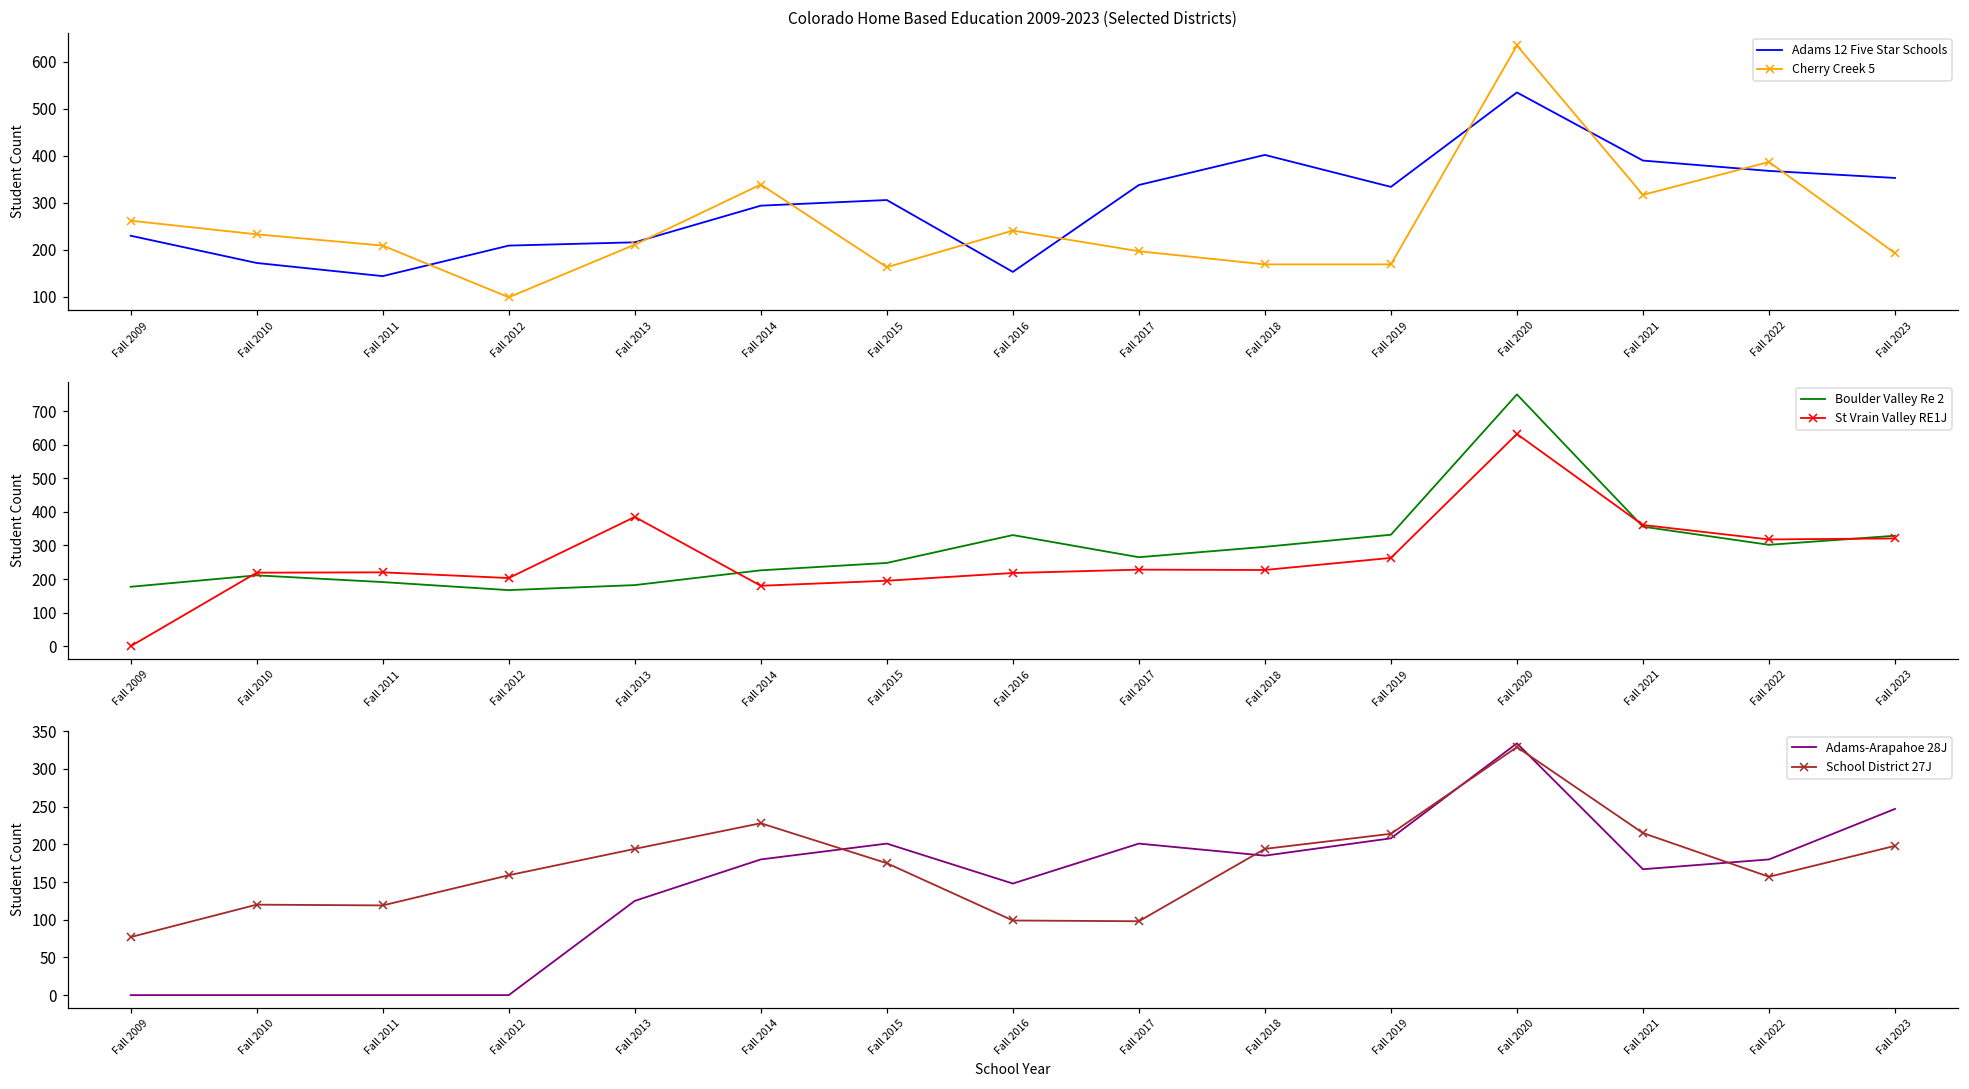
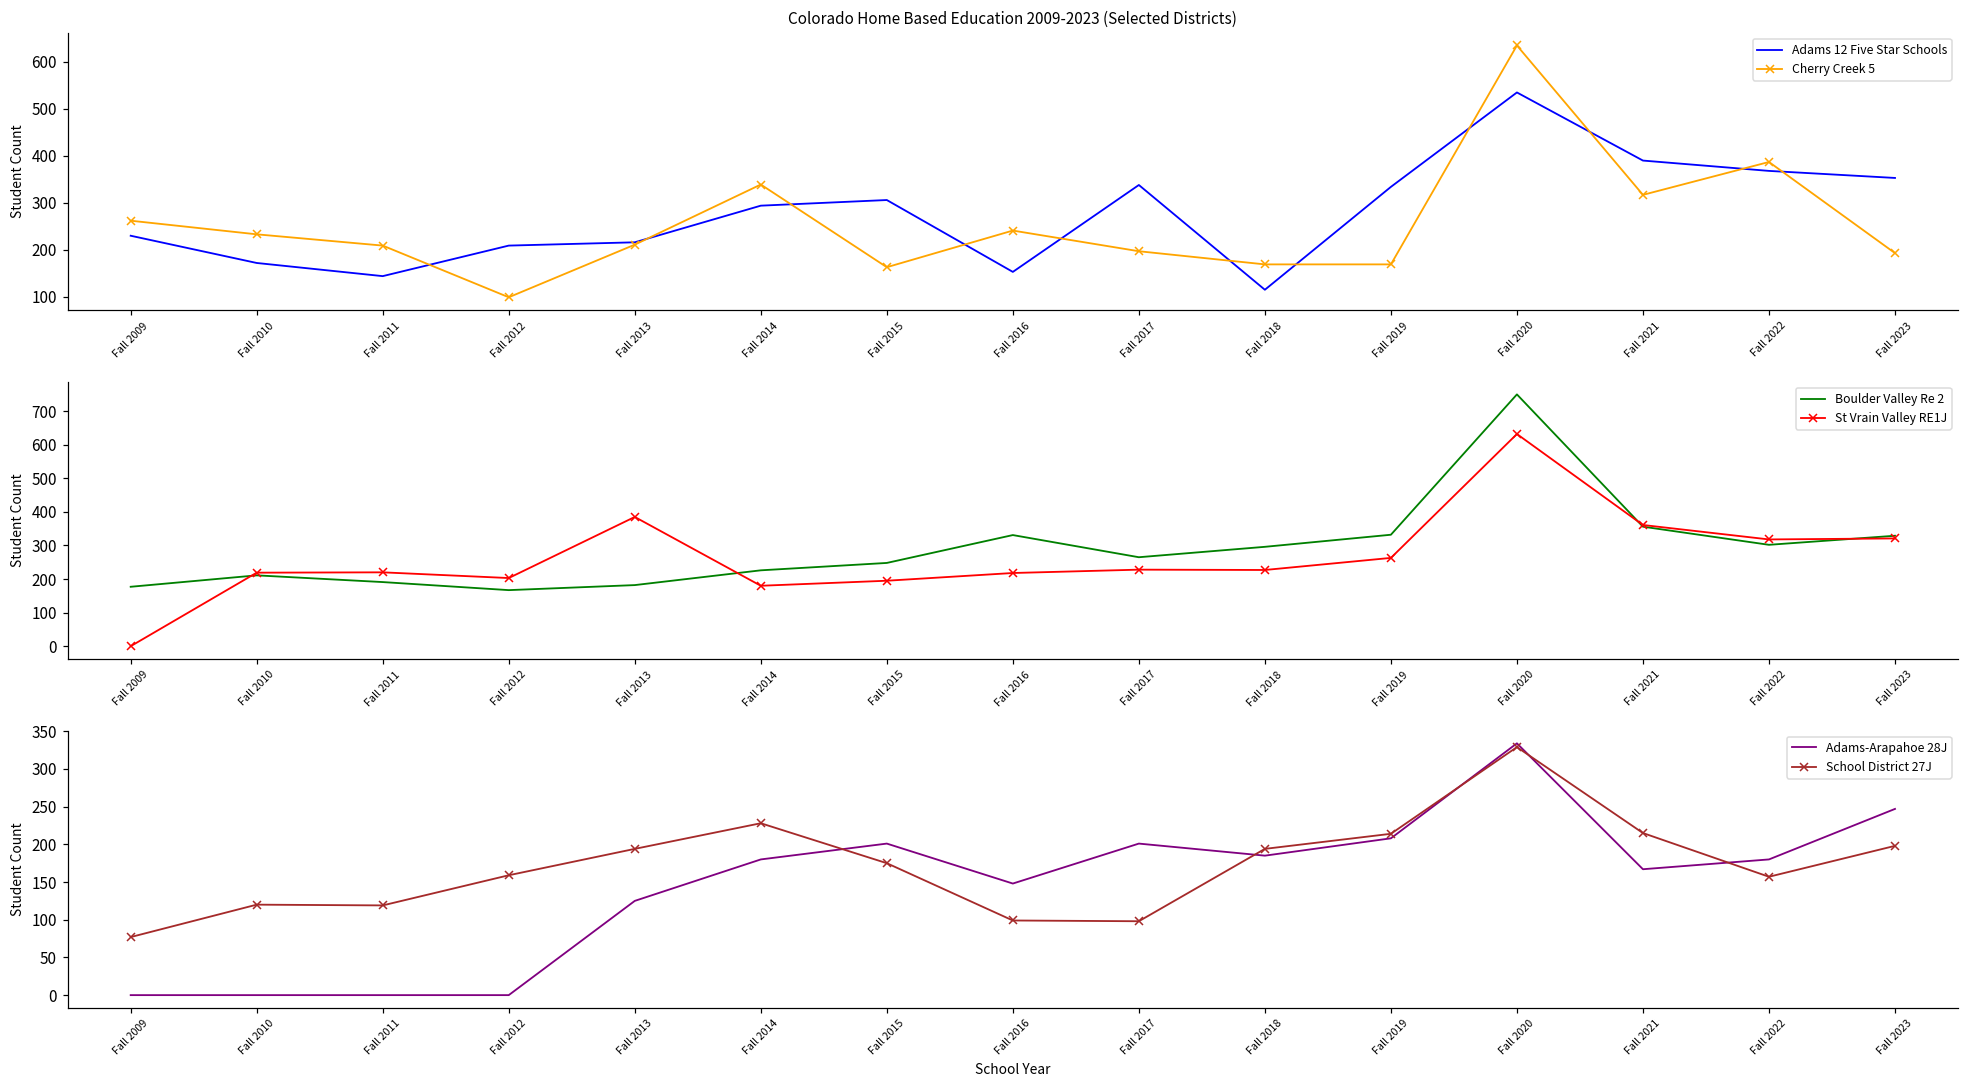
Colorado Home Based Education 2009-2023 (Selected Districts), Adams 12 Five Star Schools, Fall 2018: 400 -> 120
